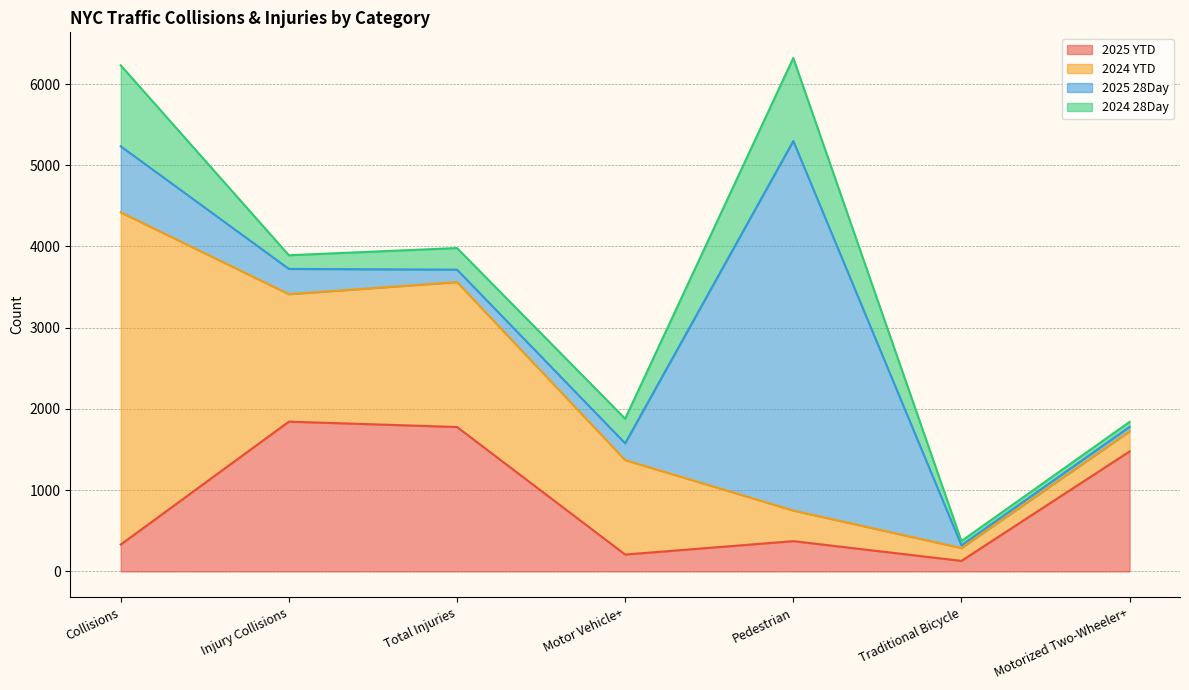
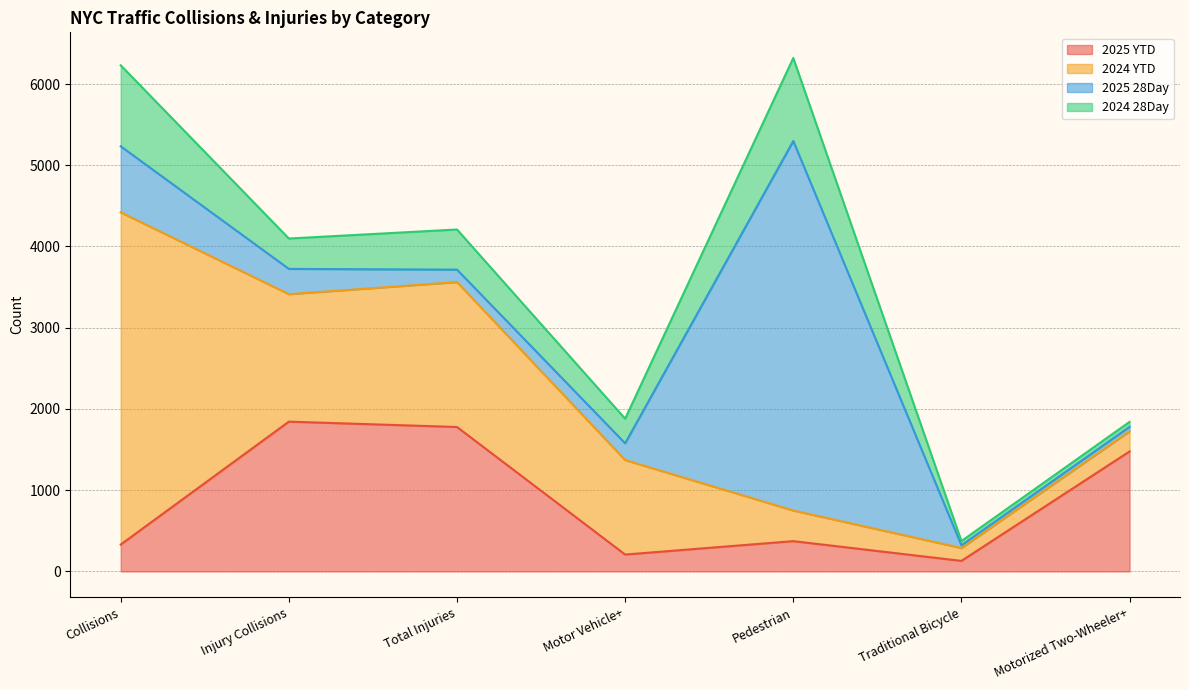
2024 28Day, Injury Collisions: 200 -> 400
2024 28Day, Total Injuries: 300 -> 500
